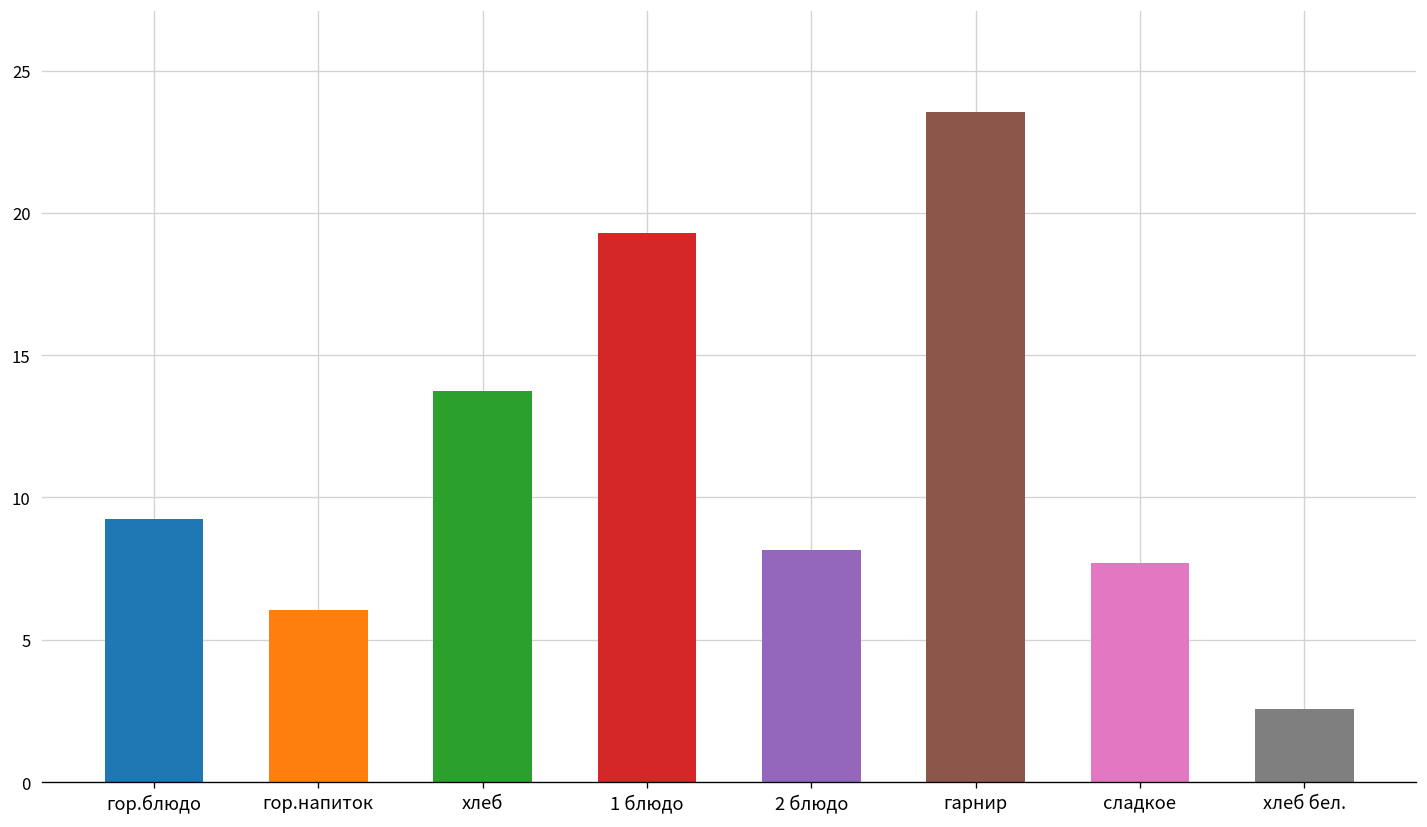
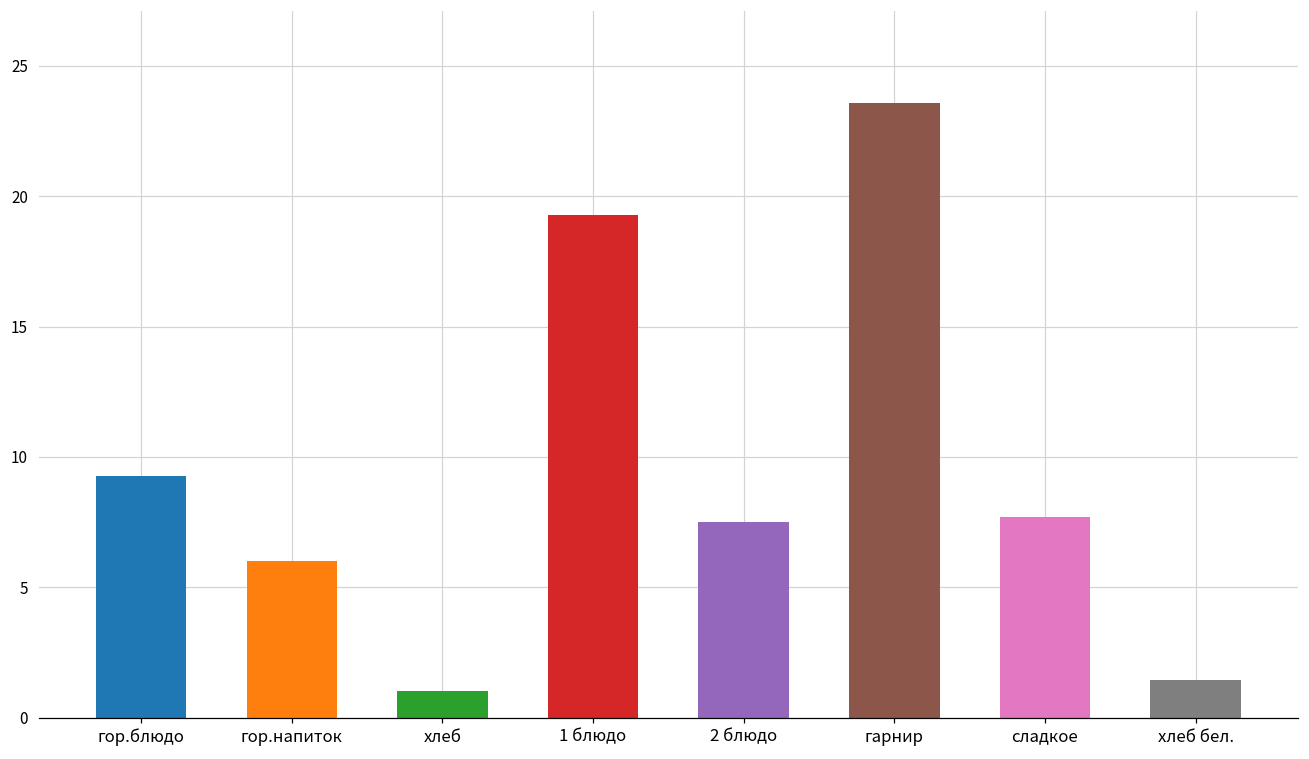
хлеб: 13.7 -> 1.0
2 блюдо: 8.2 -> 7.5
хлеб бел.: 2.6 -> 1.5
